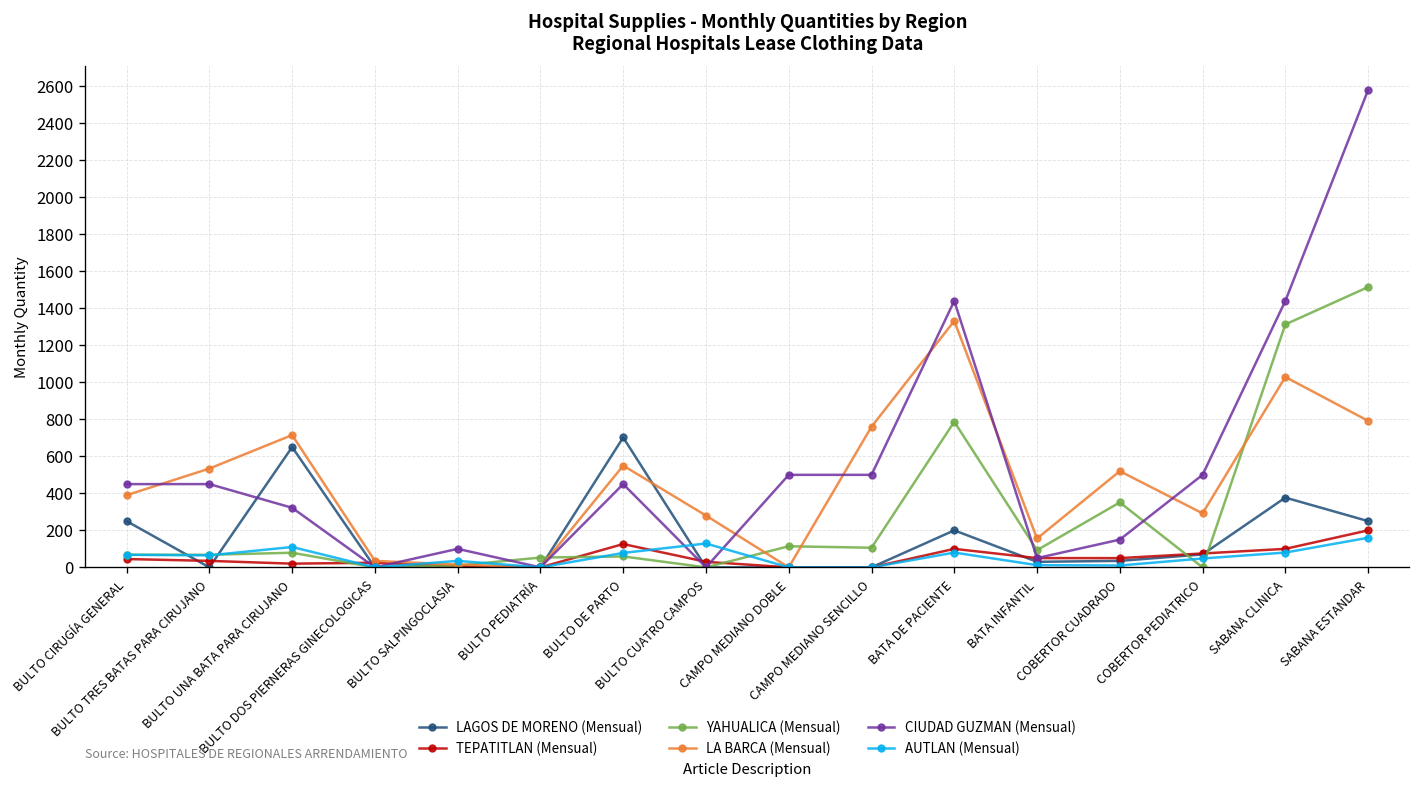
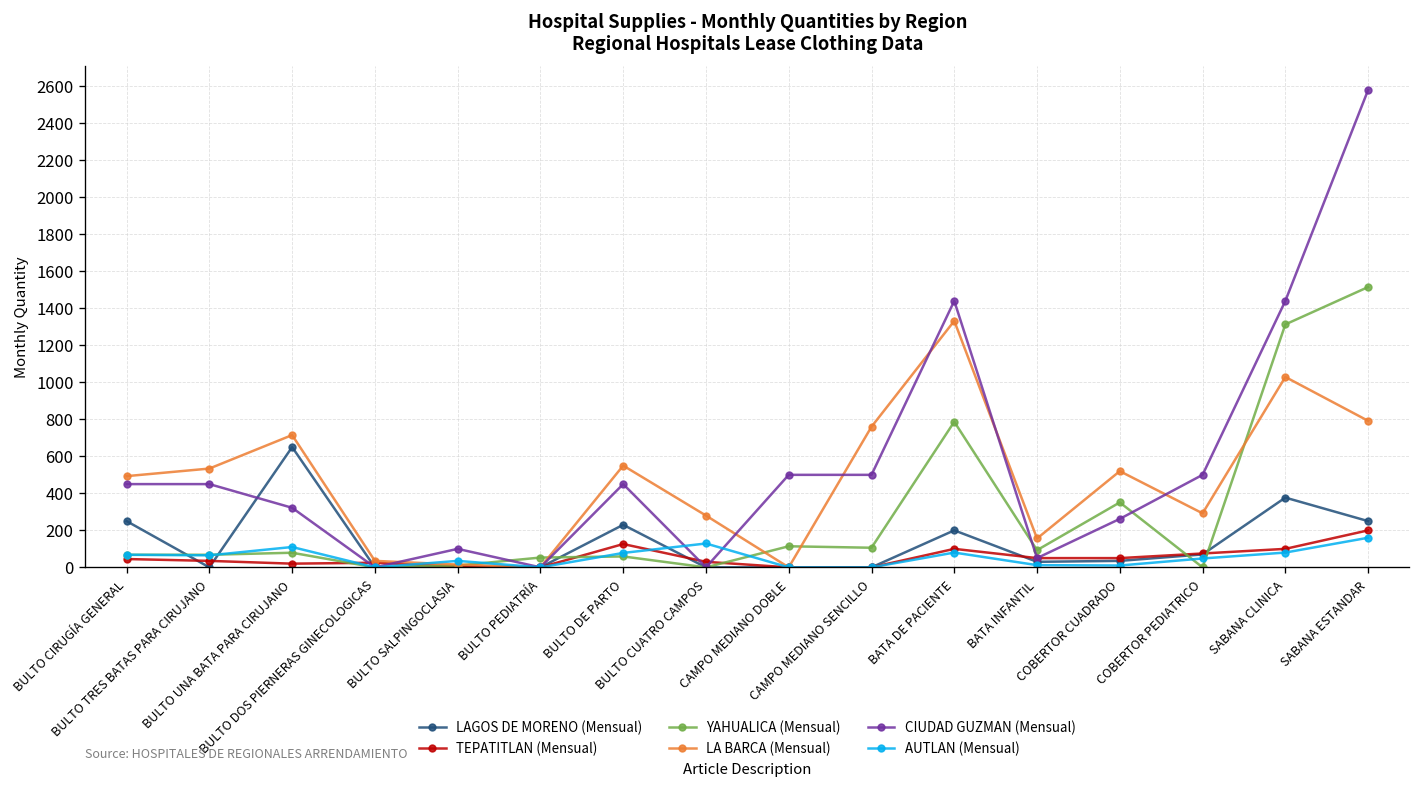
LA BARCA (Mensual), BULTO CIRUGÍA GENERAL: 390 -> 490
LAGOS DE MORENO (Mensual), BULTO DE PARTO: 700 -> 230
CIUDAD GUZMAN (Mensual), COBERTOR CUADRADO: 150 -> 260
